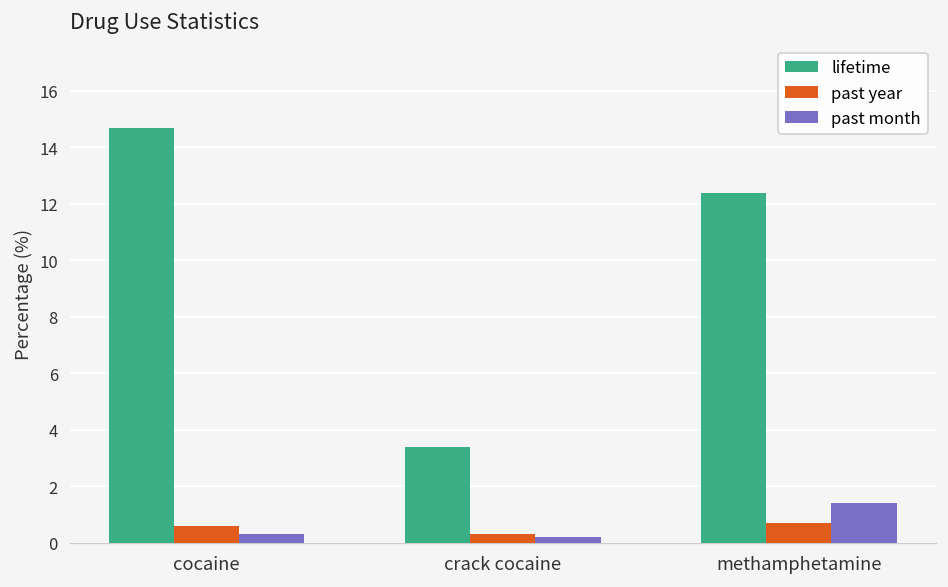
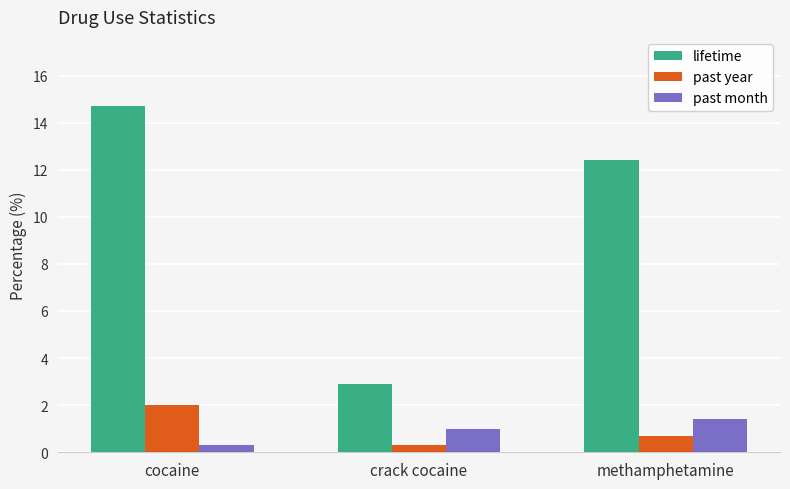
past year, cocaine: 0.6 -> 2.0
lifetime, crack cocaine: 3.4 -> 2.9
past month, crack cocaine: 0.2 -> 1.0
